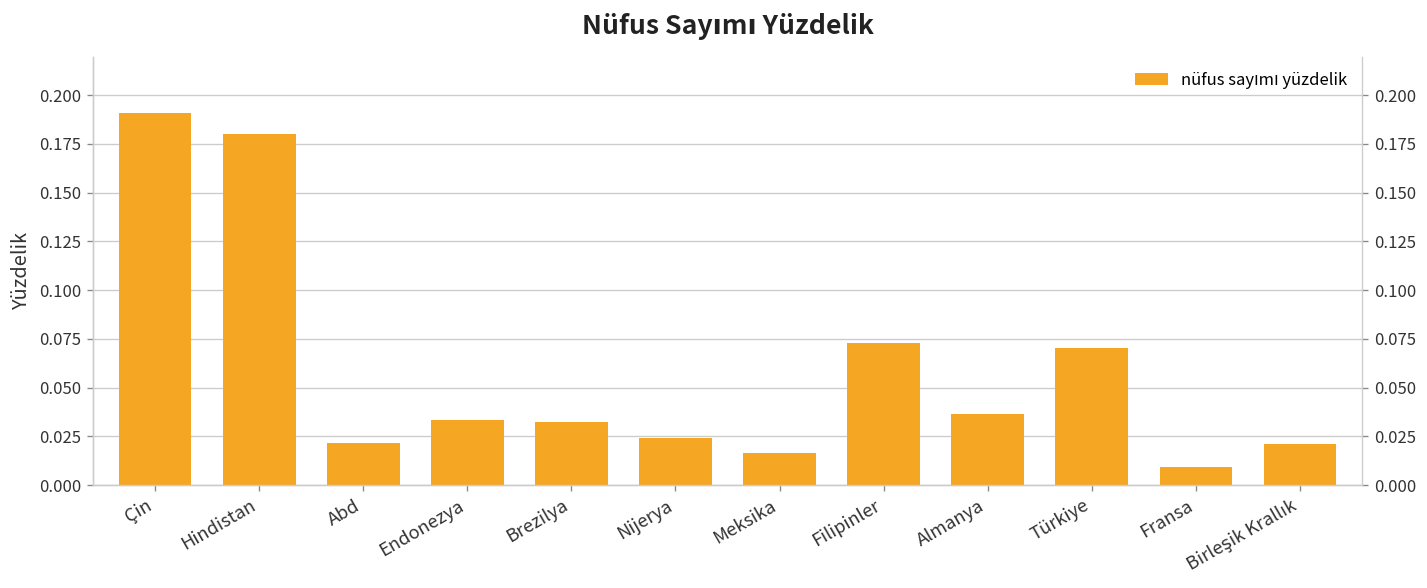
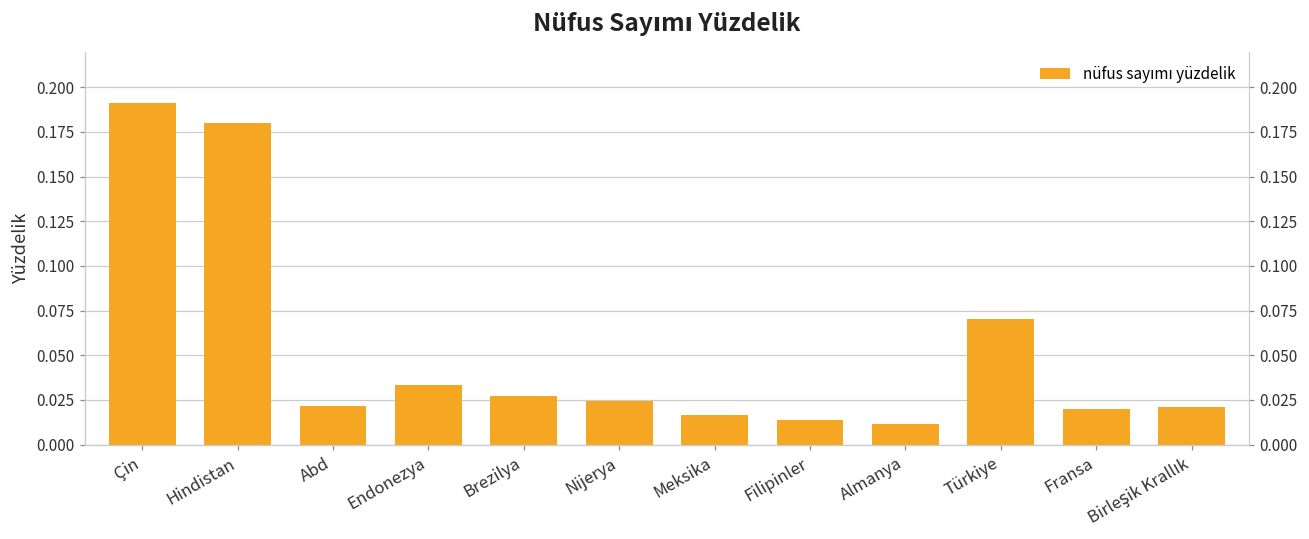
Brezilya: 0.032 -> 0.027
Filipinler: 0.073 -> 0.014
Almanya: 0.037 -> 0.011
Fransa: 0.009 -> 0.020
